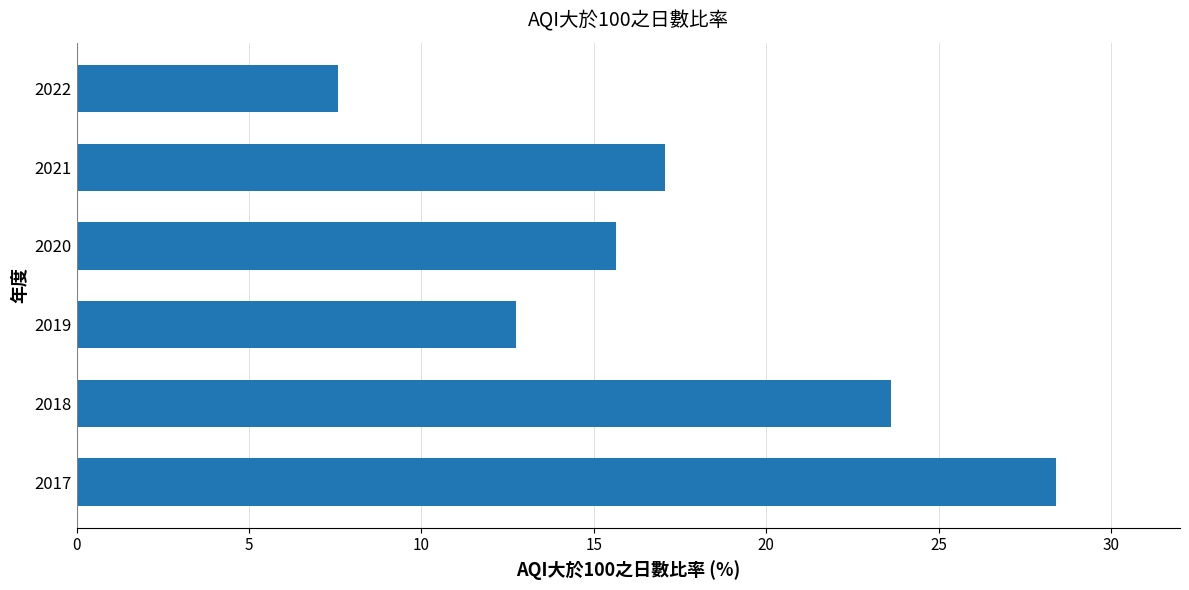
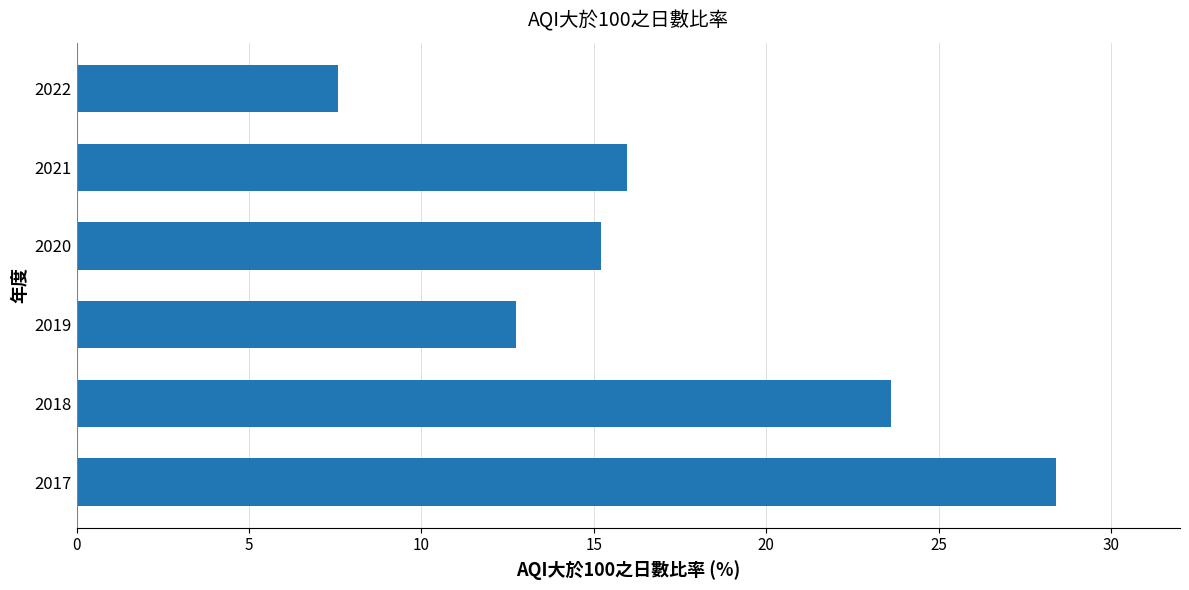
2021: 17.1 -> 16.0
2020: 15.6 -> 15.2
